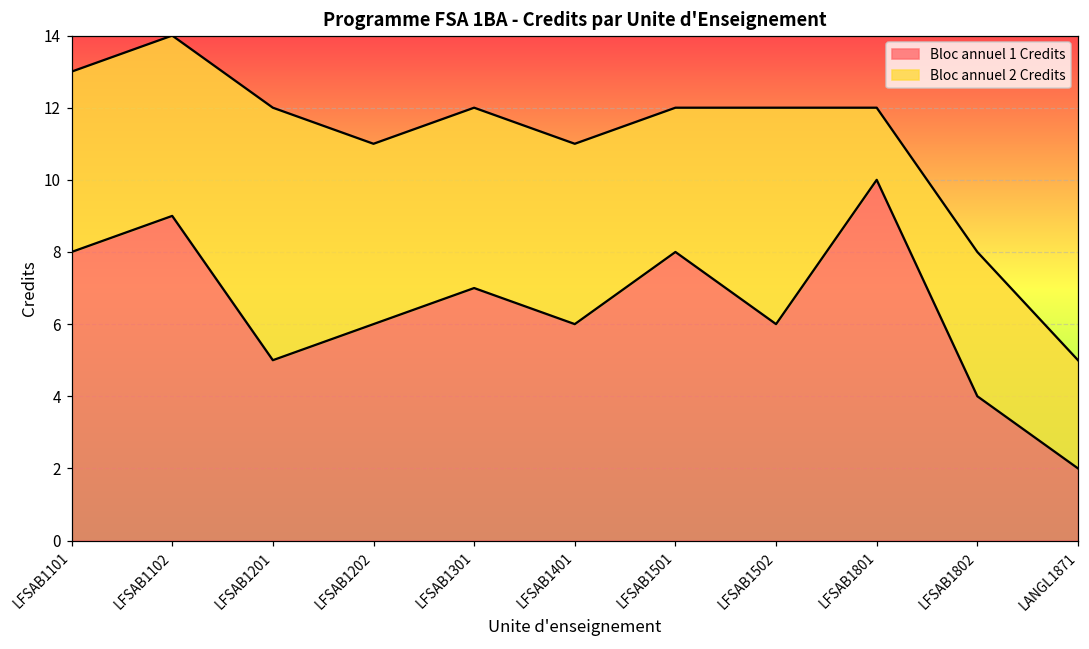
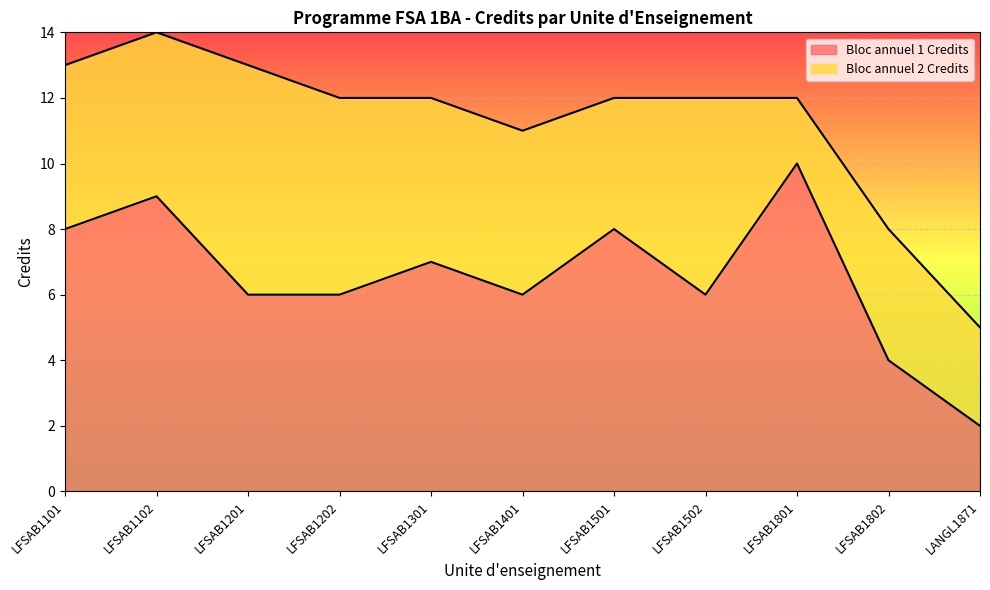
Bloc annuel 1 Credits, LFSAB1201: 5 -> 6
Bloc annuel 2 Credits, LFSAB1202: 5 -> 6
